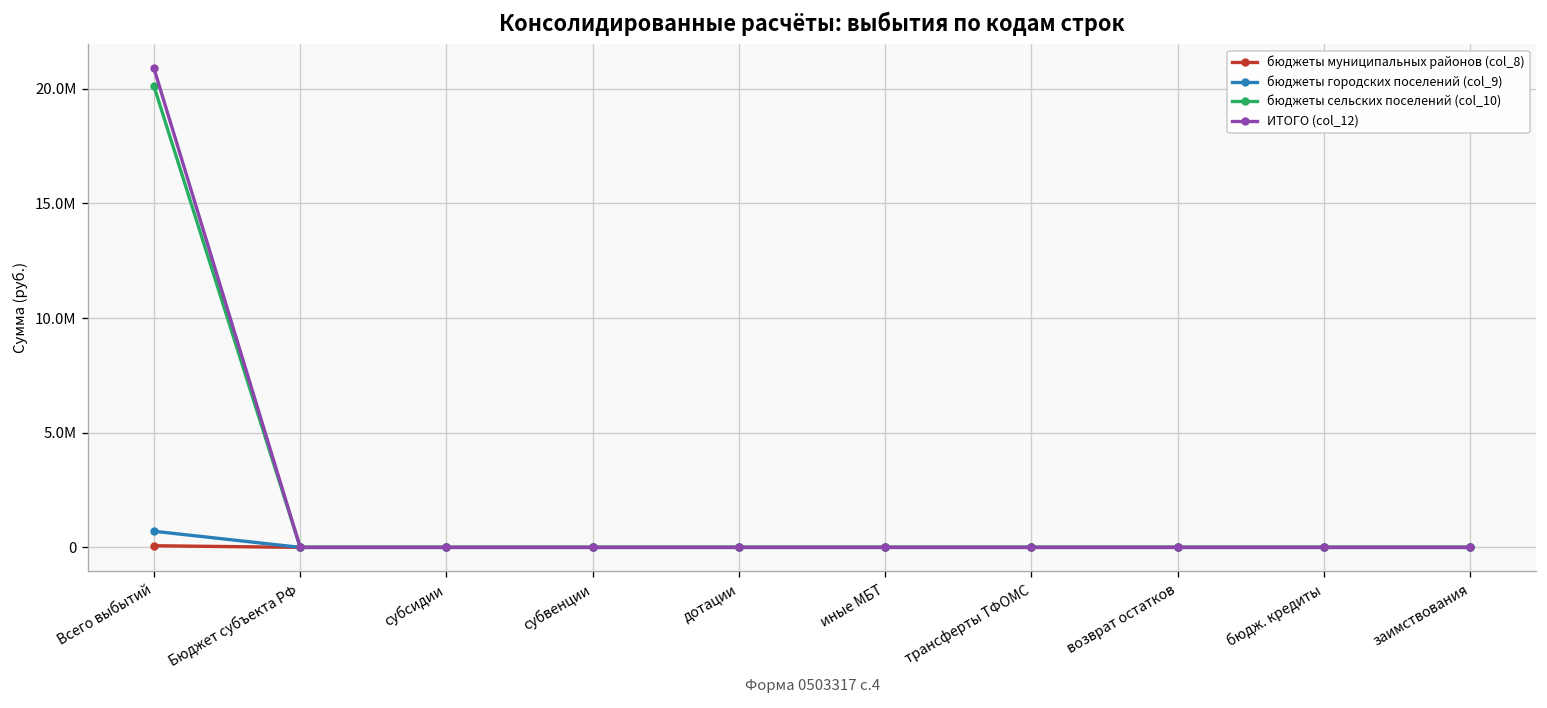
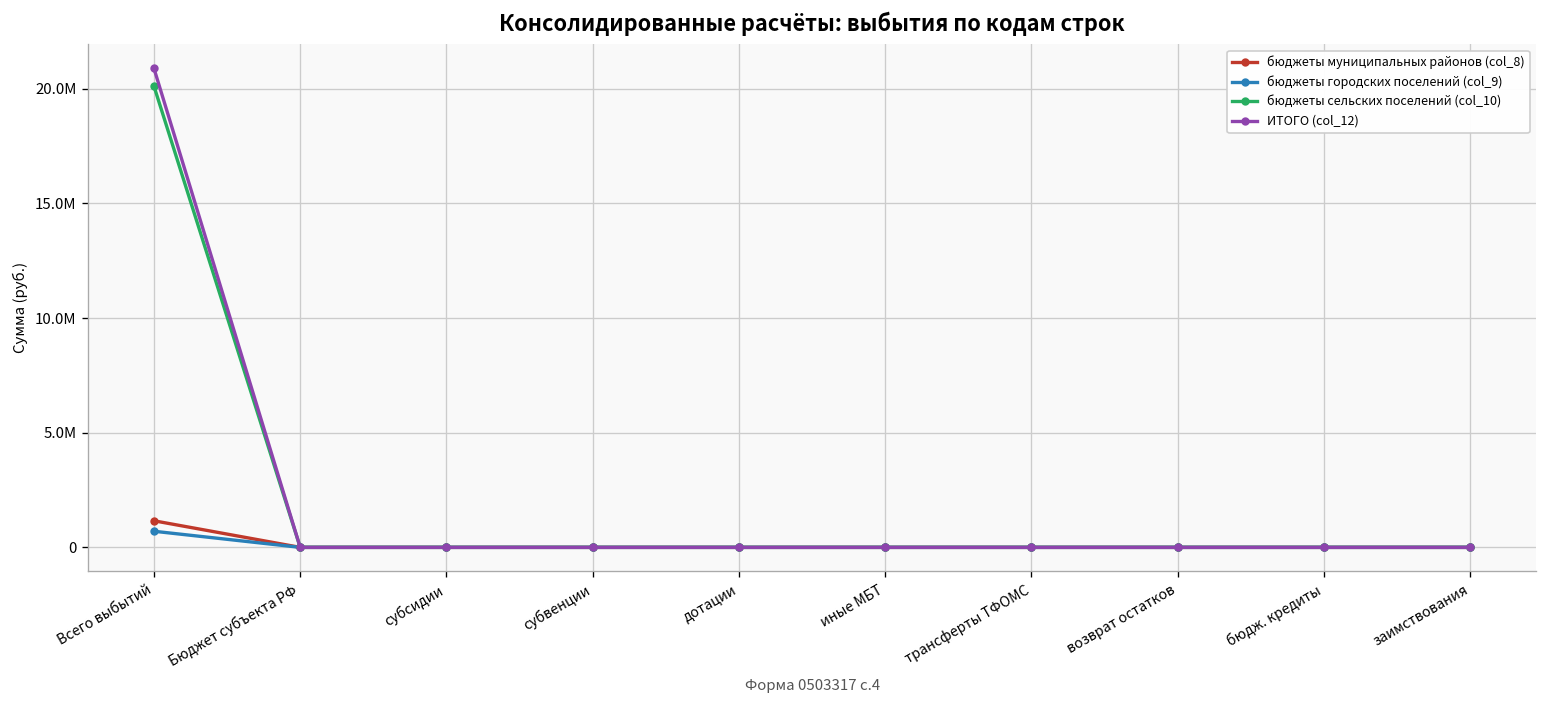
бюджеты муниципальных районов (col_8), Всего выбытий: 100000 -> 1200000
